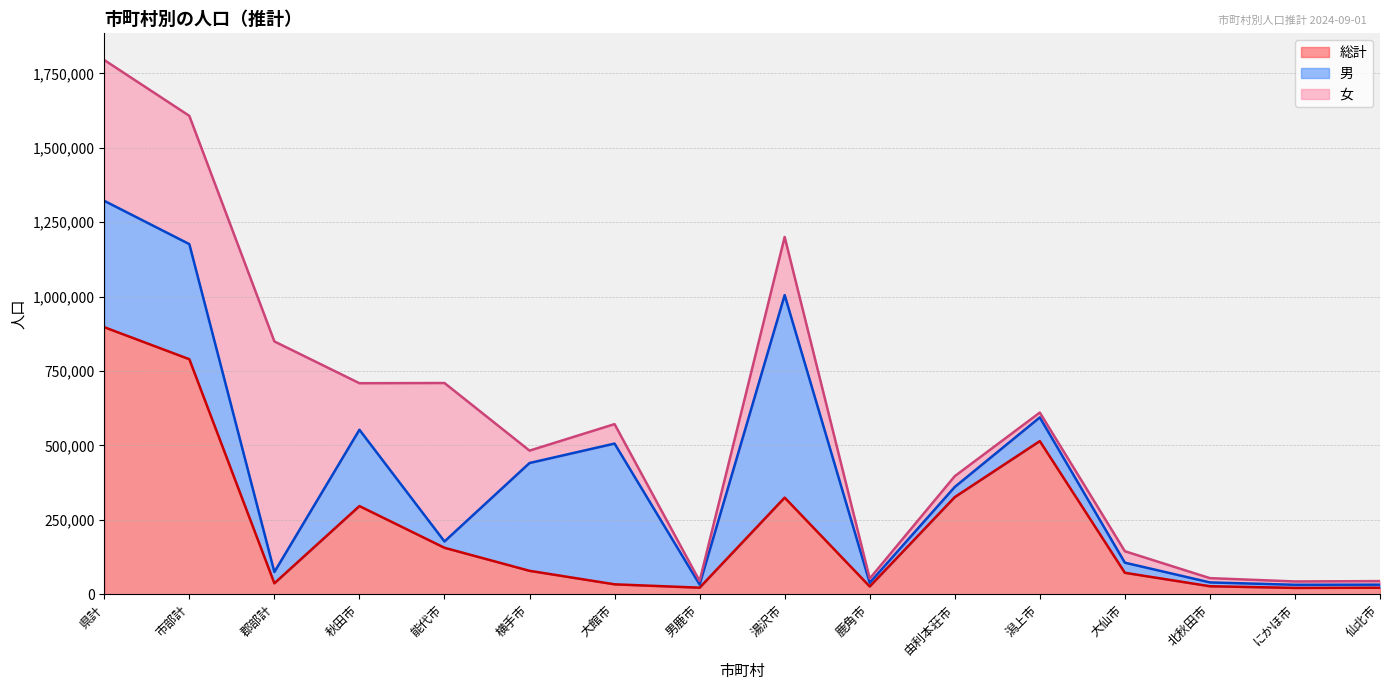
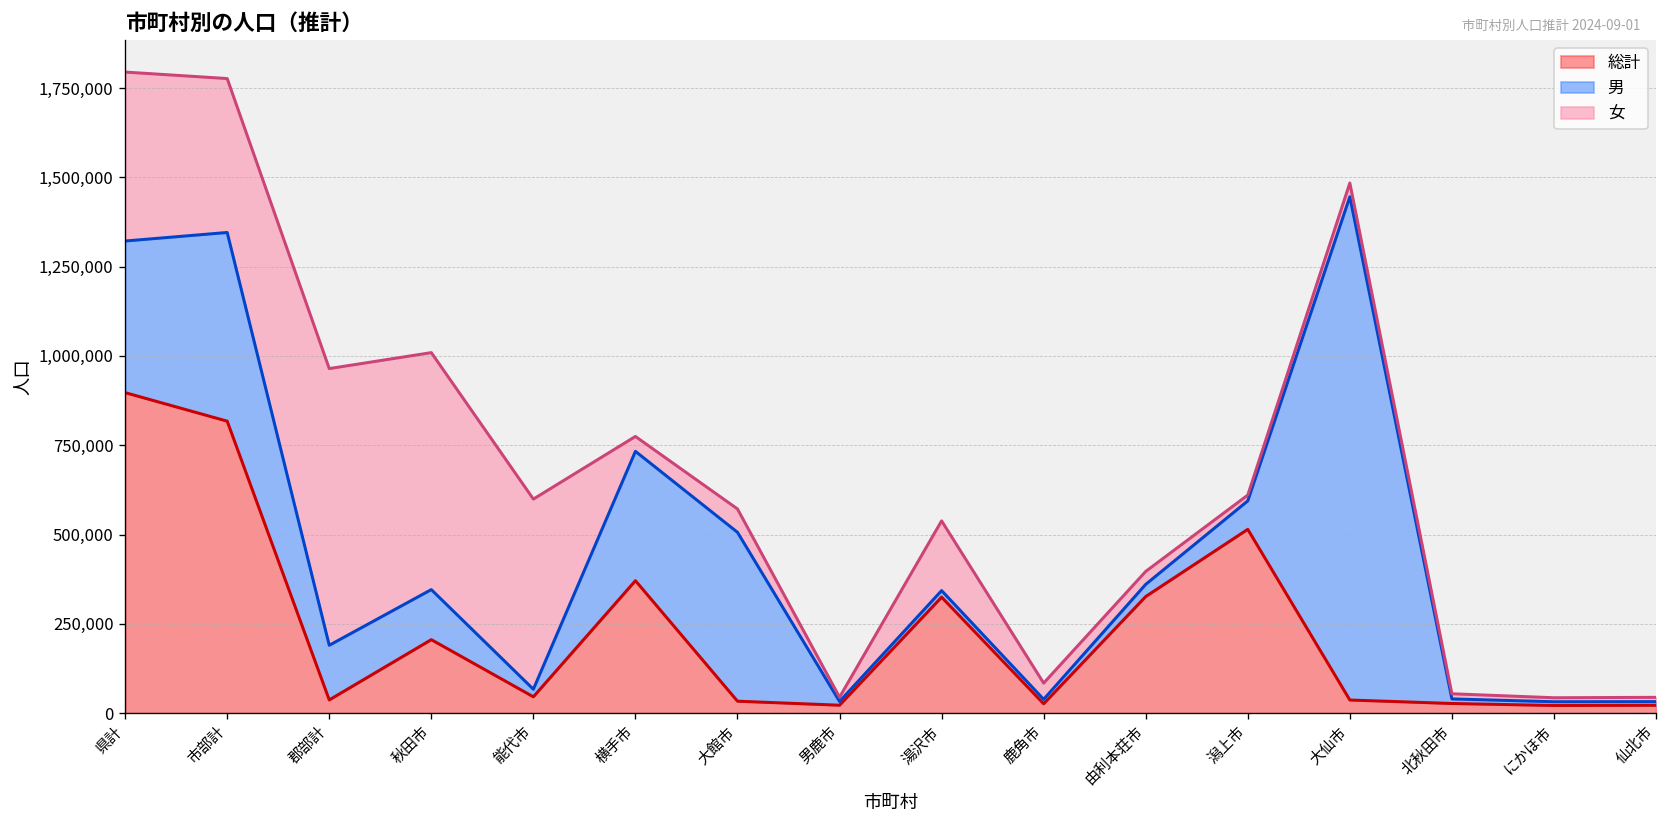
総計, 市部計: 790,000 -> 820,000
男, 市部計: 390,000 -> 530,000
男, 郡部計: 40,000 -> 150,000
総計, 秋田市: 300,000 -> 210,000
男, 秋田市: 260,000 -> 140,000
女, 秋田市: 160,000 -> 660,000
総計, 能代市: 160,000 -> 50,000
総計, 横手市: 80,000 -> 370,000
男, 湯沢市: 680,000 -> 20,000
女, 鹿角市: 10,000 -> 50,000
総計, 大仙市: 70,000 -> 40,000
男, 大仙市: 30,000 -> 1,410,000
